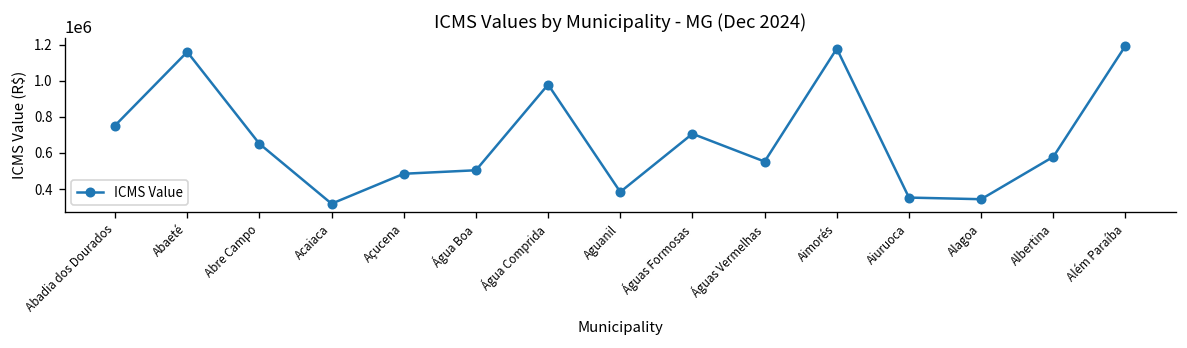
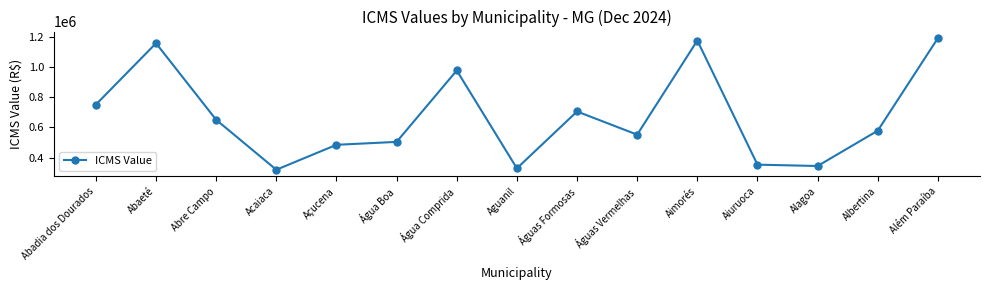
Aguanil: 380000 -> 330000
